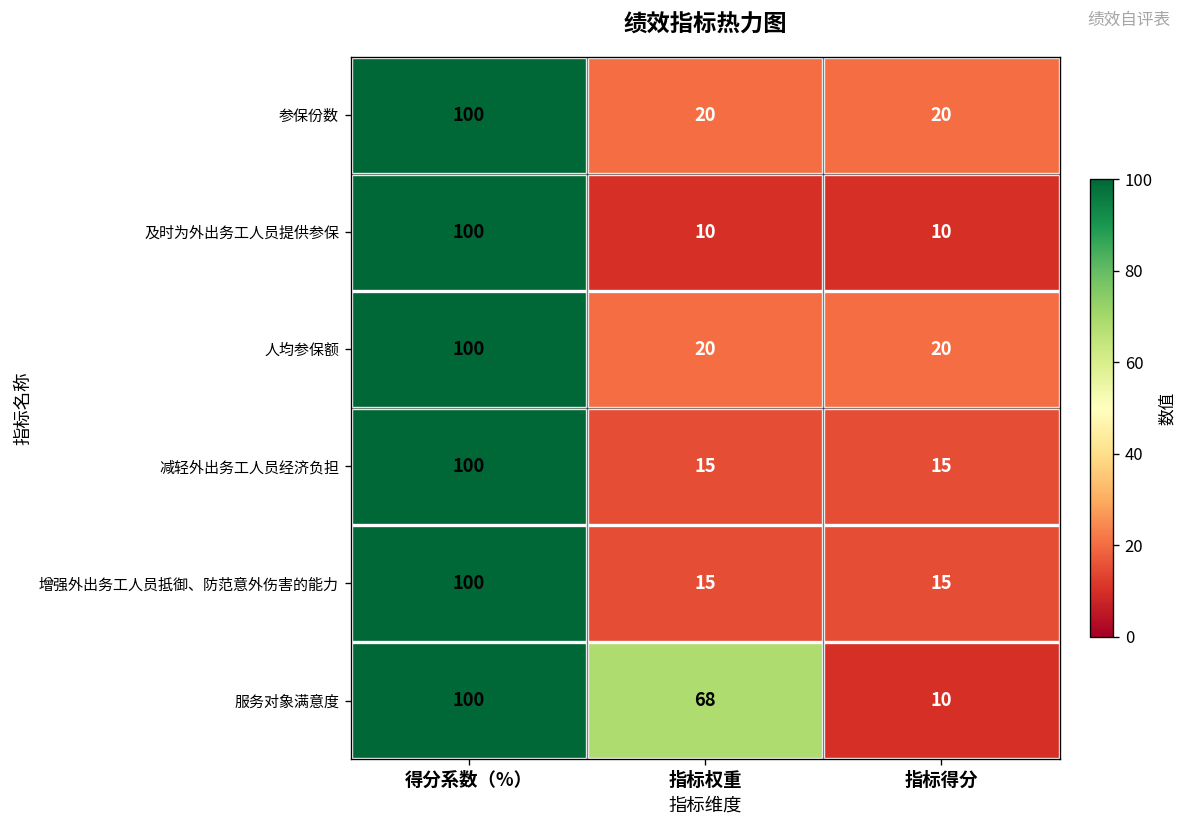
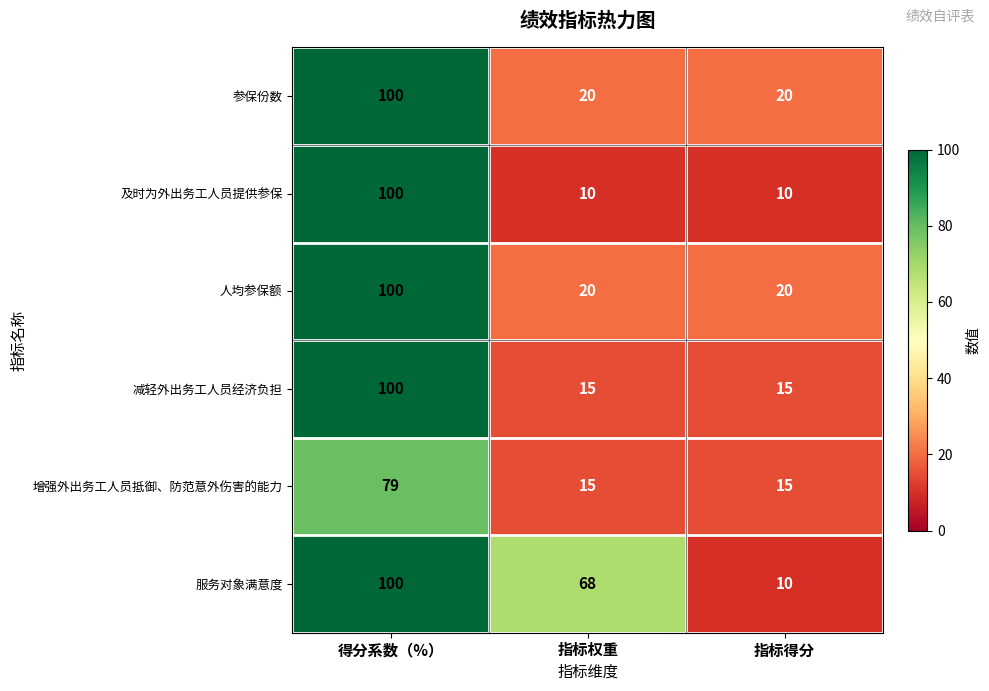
增强外出务工人员抵御、防范意外伤害的能力, 得分系数（%）: 100 -> 79
